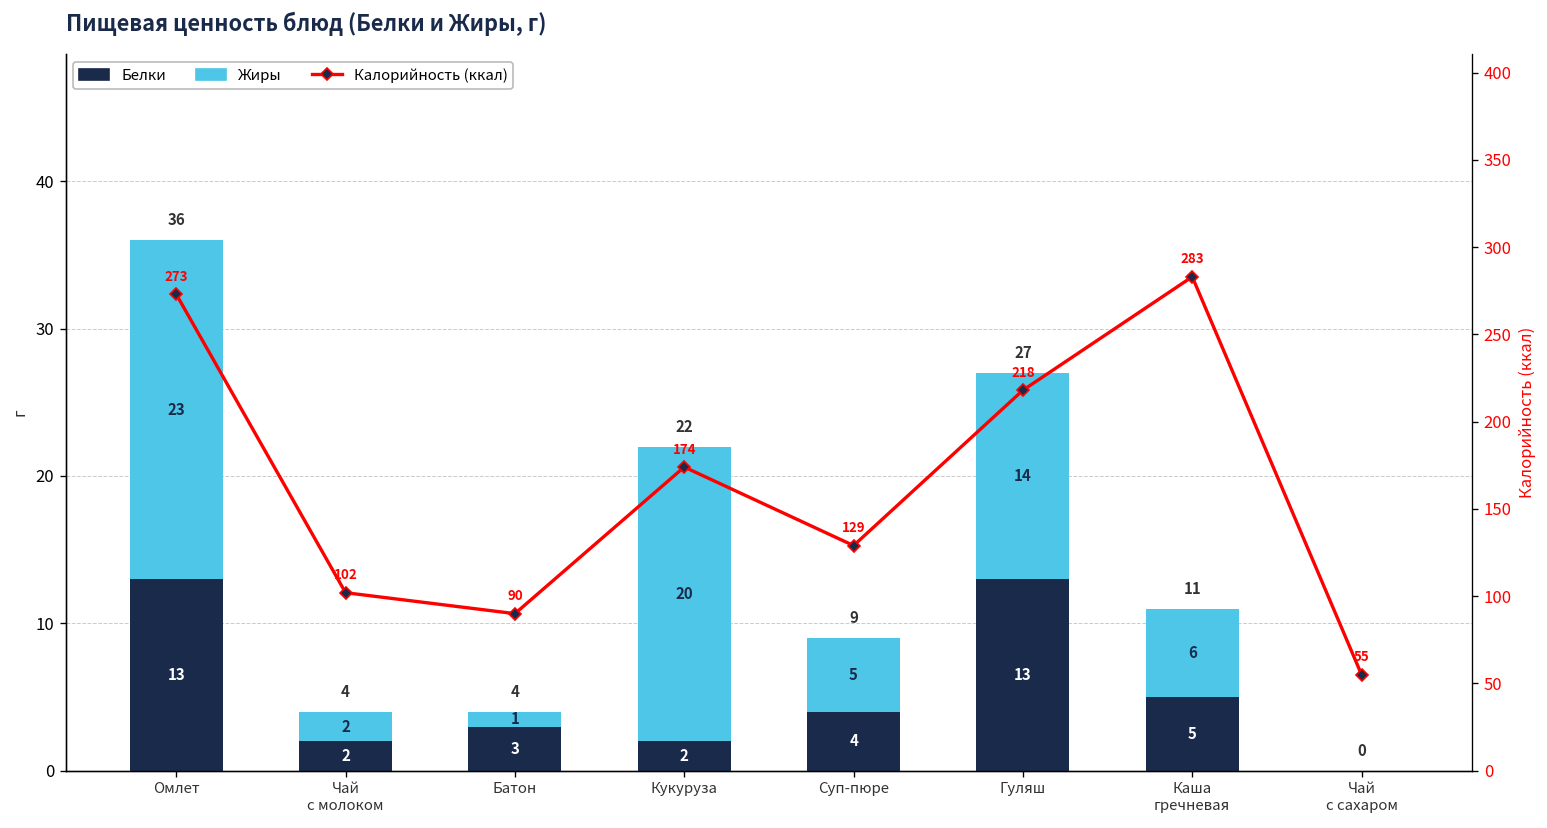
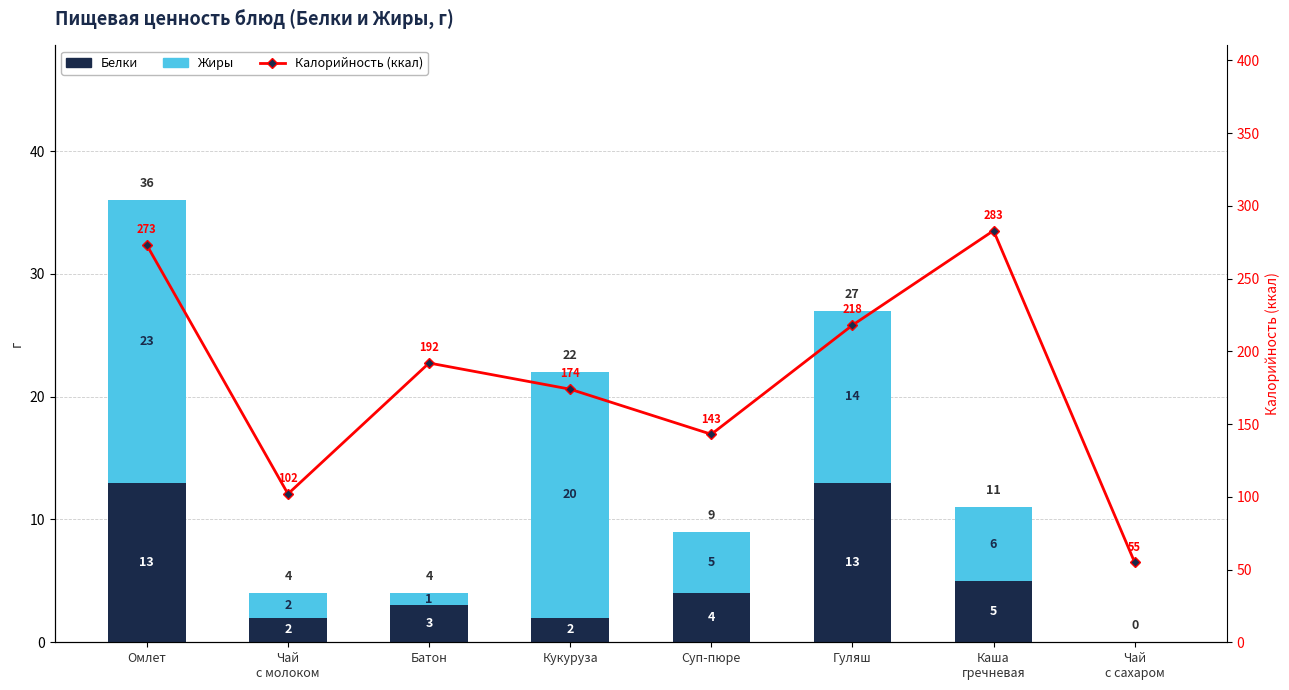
Калорийность (ккал), Батон: 90 -> 192
Калорийность (ккал), Суп-пюре: 129 -> 143
